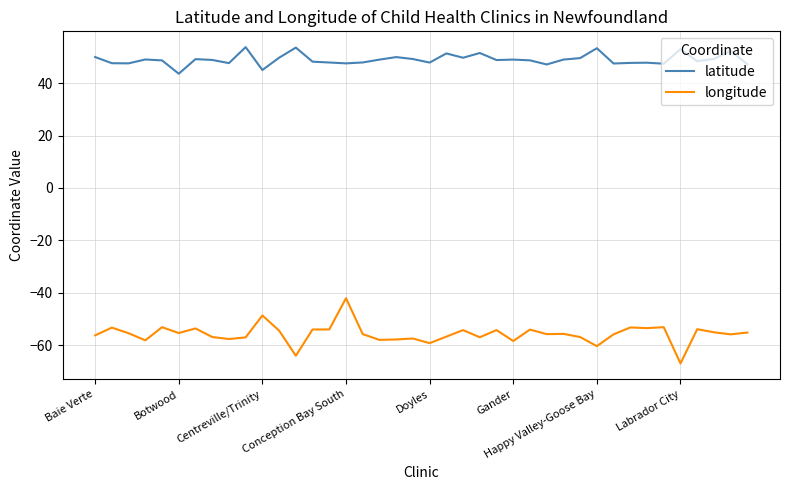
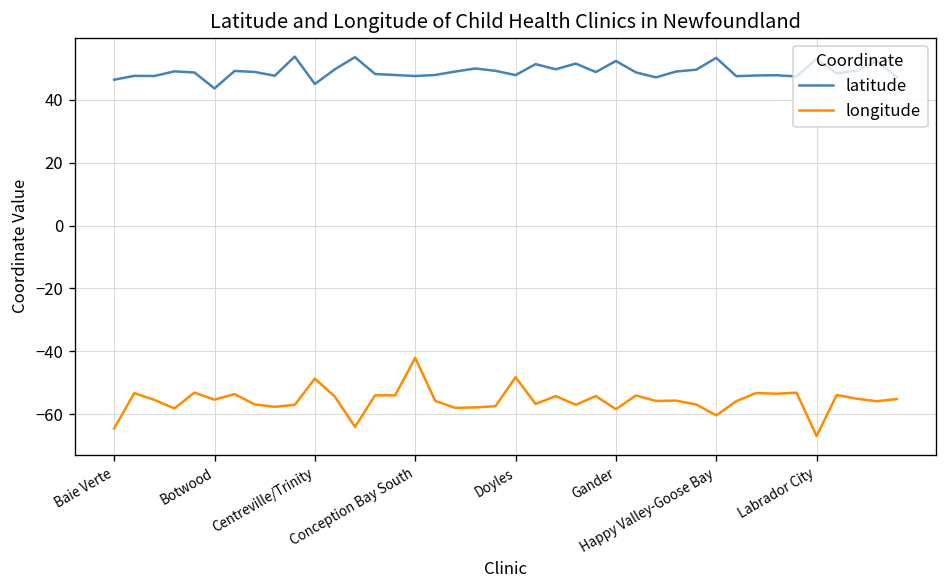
latitude, Baie Verte: 50 -> 46
longitude, Baie Verte: -56 -> -64
longitude, Doyles: -59 -> -48
latitude, Gander: 49 -> 52
